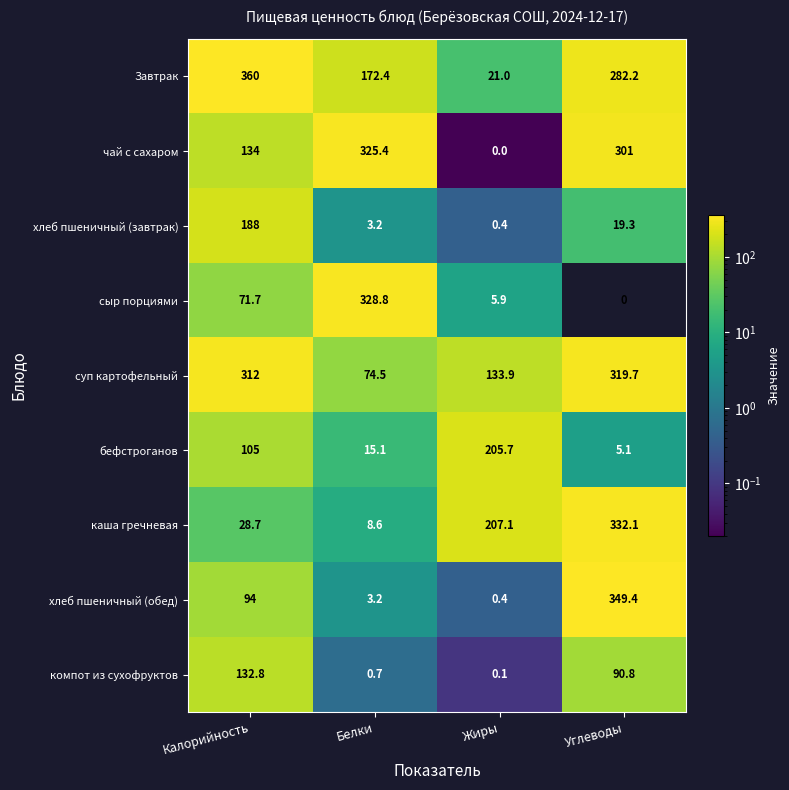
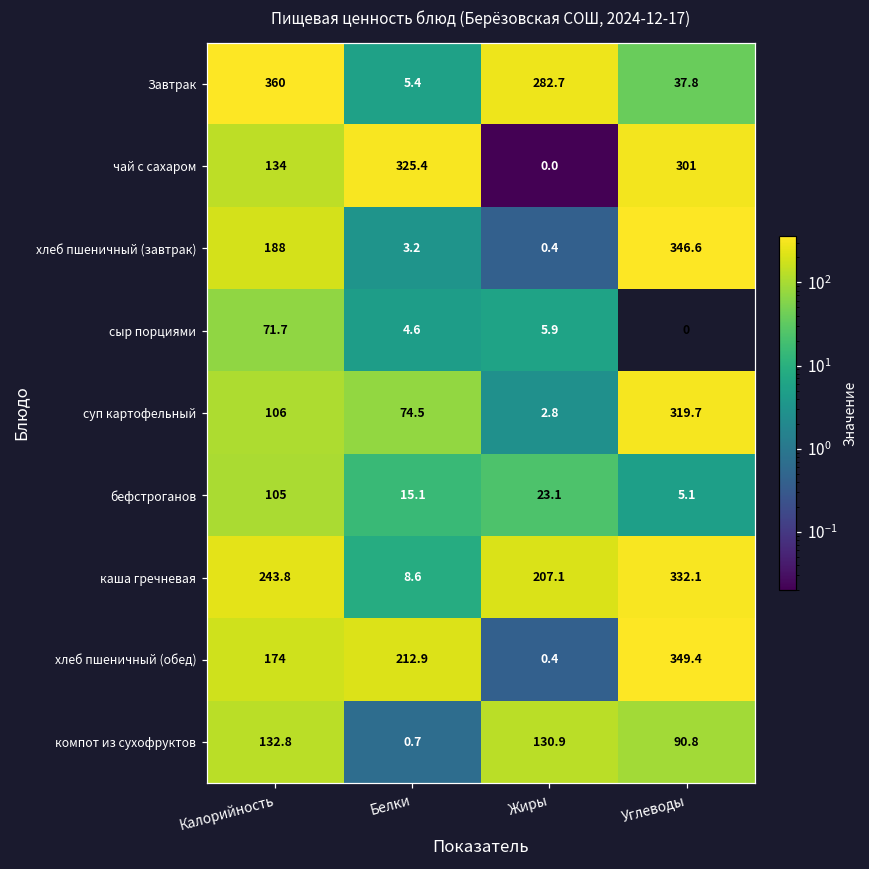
Завтрак, Белки: 172.4 -> 5.4
Завтрак, Жиры: 21.0 -> 282.7
Завтрак, Углеводы: 282.2 -> 37.8
хлеб пшеничный (завтрак), Углеводы: 19.3 -> 346.6
сыр порциями, Белки: 328.8 -> 4.6
суп картофельный, Калорийность: 312 -> 106
суп картофельный, Жиры: 133.9 -> 2.8
бефстроганов, Жиры: 205.7 -> 23.1
каша гречневая, Калорийность: 28.7 -> 243.8
хлеб пшеничный (обед), Калорийность: 94 -> 174
хлеб пшеничный (обед), Белки: 3.2 -> 212.9
компот из сухофруктов, Жиры: 0.1 -> 130.9
